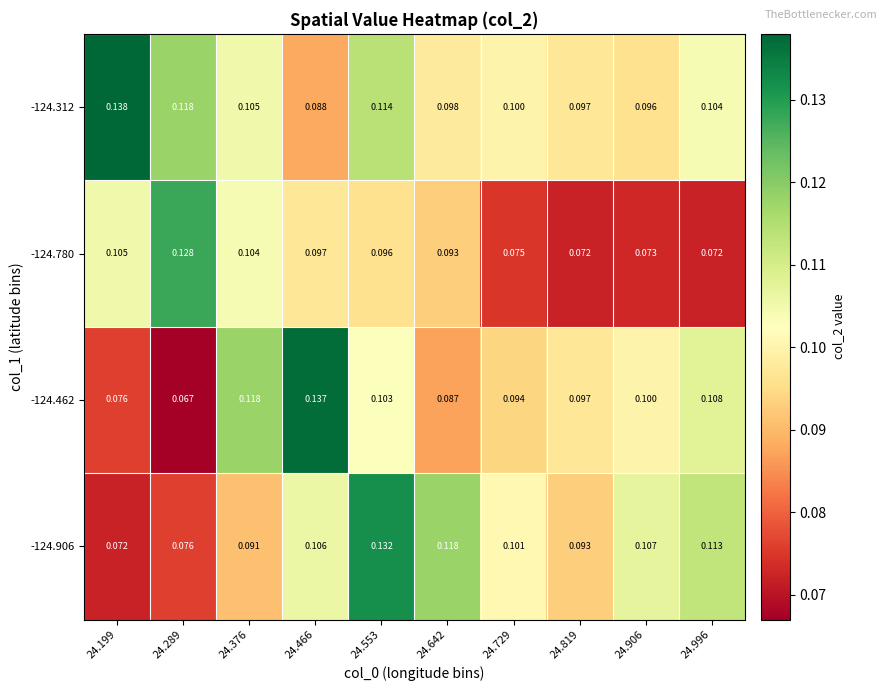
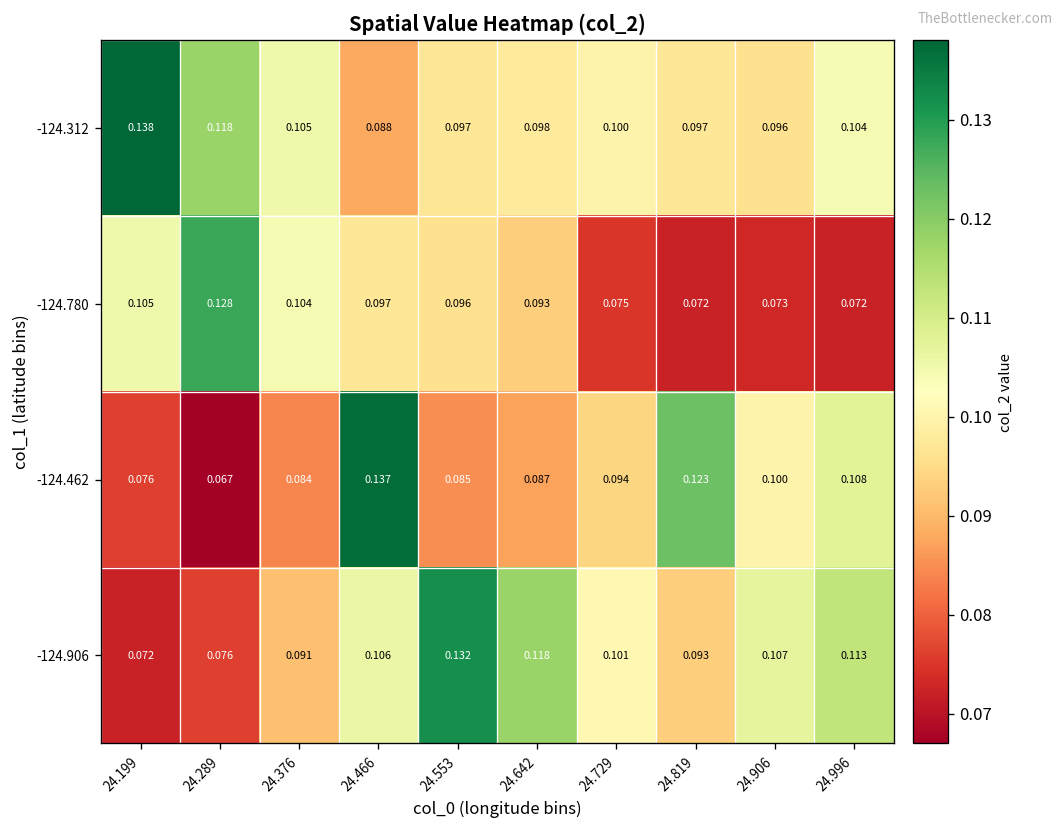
-124.312, 24.553: 0.114 -> 0.097
-124.462, 24.376: 0.118 -> 0.084
-124.462, 24.553: 0.103 -> 0.085
-124.462, 24.819: 0.097 -> 0.123
